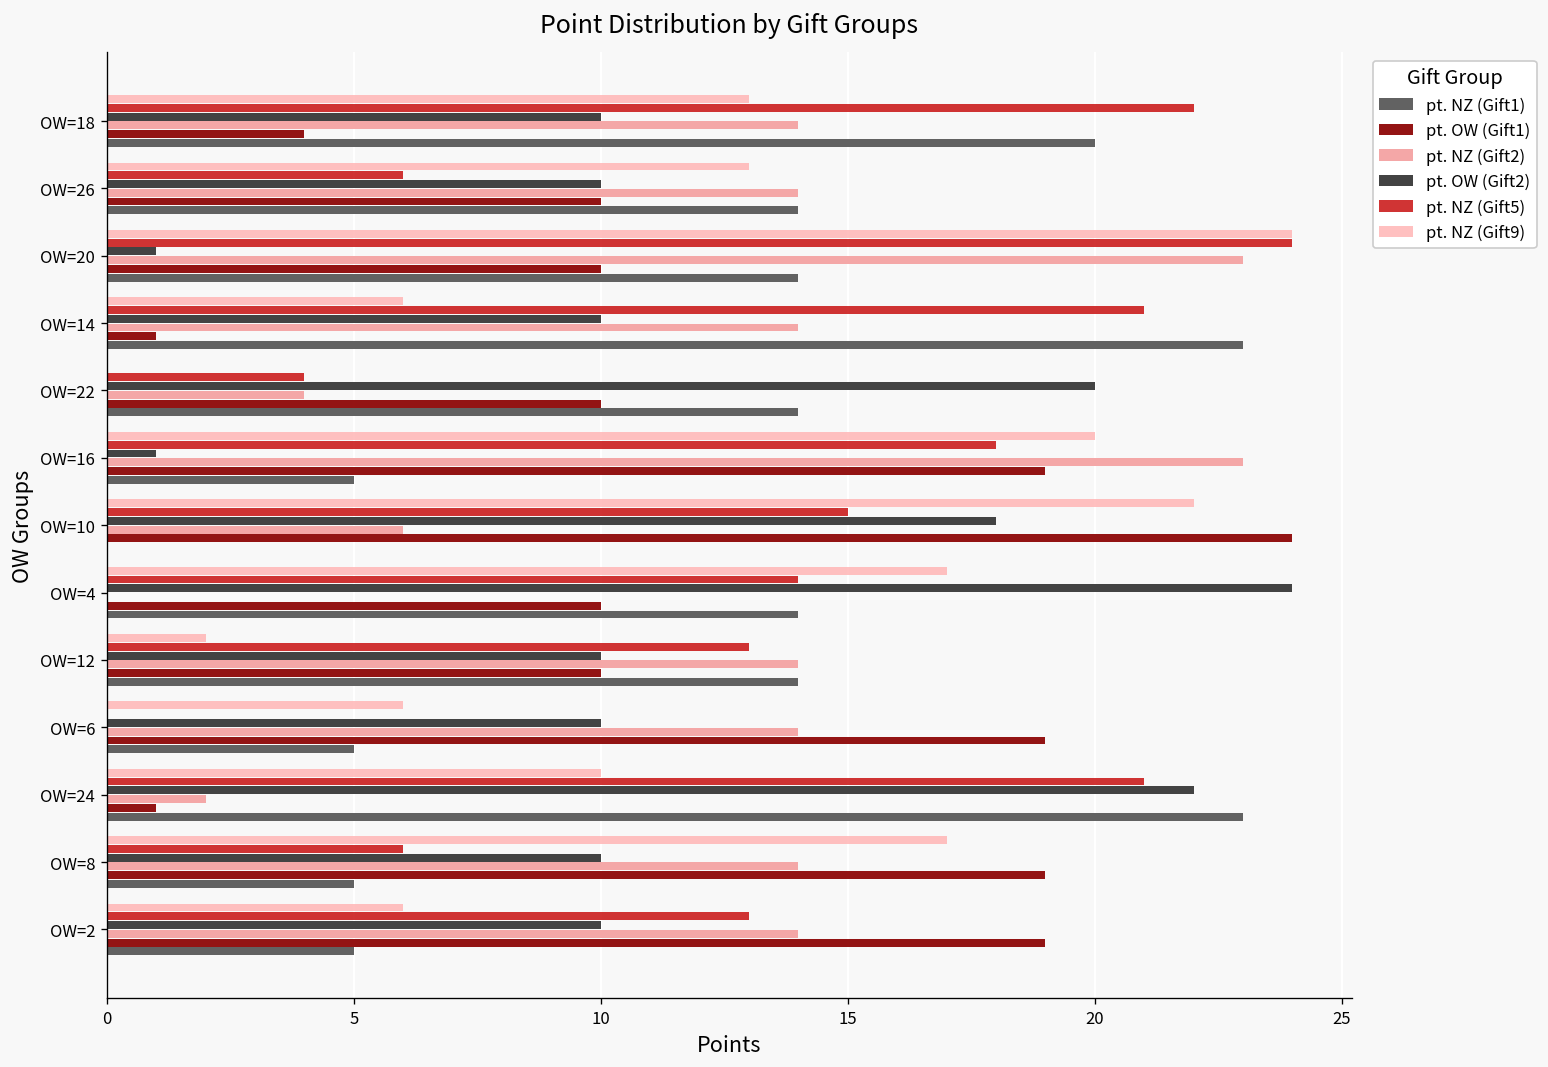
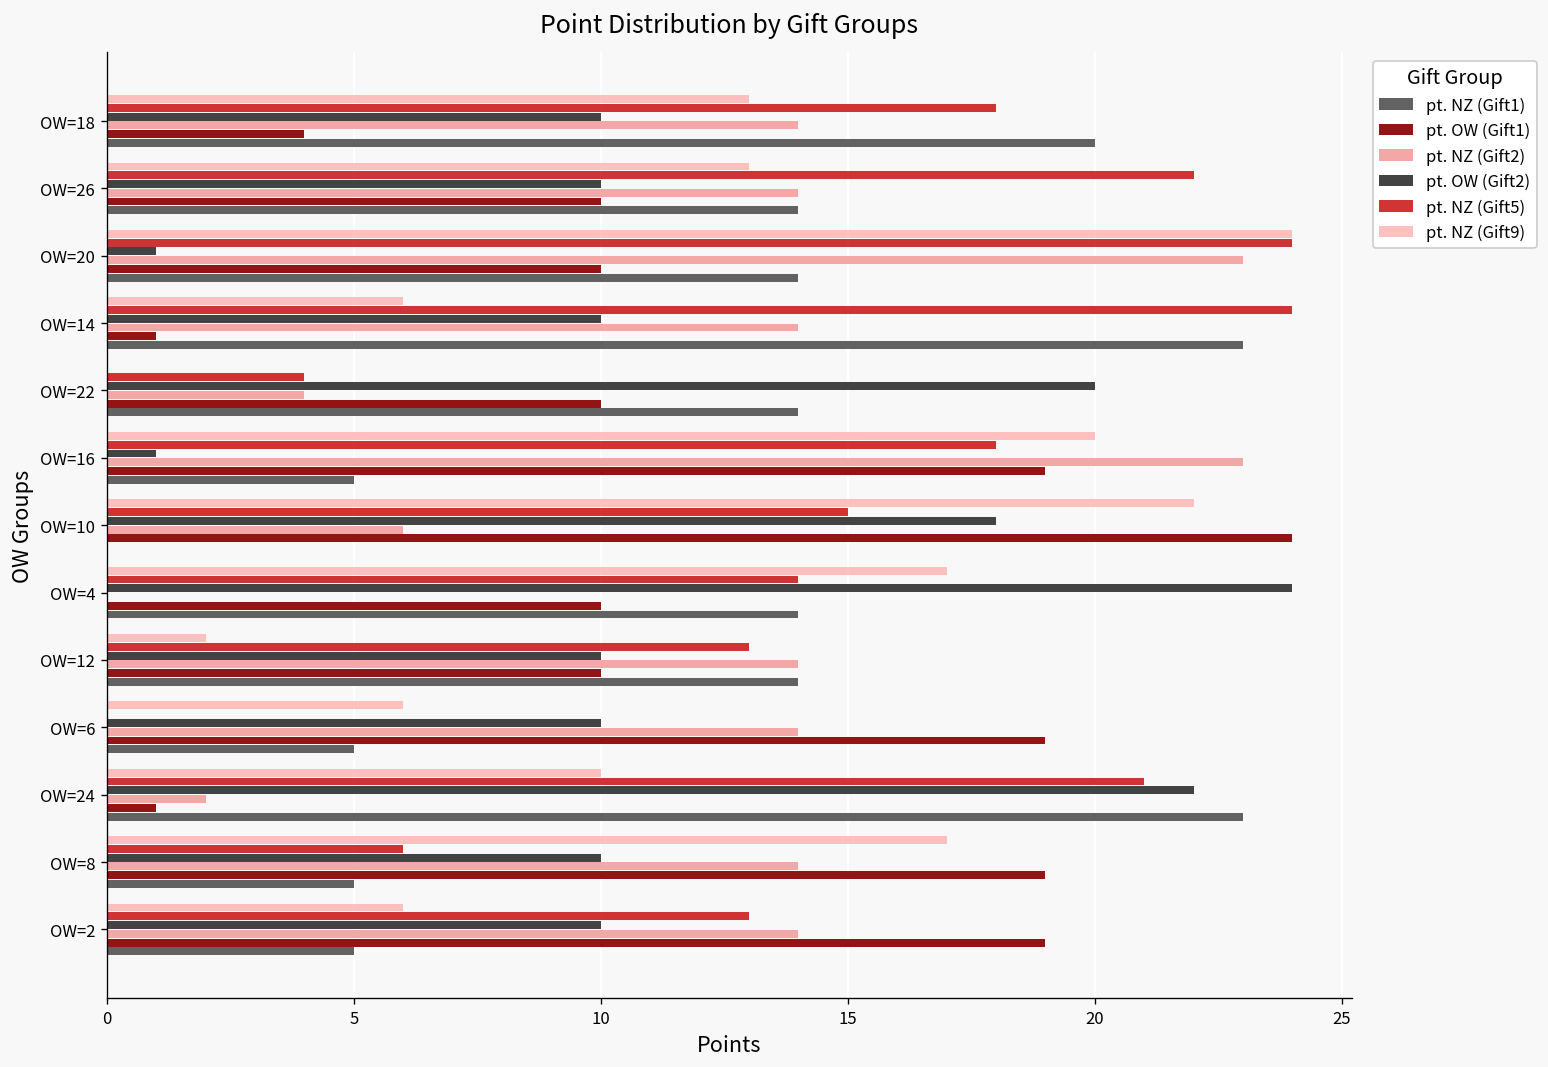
pt. NZ (Gift5), OW=18: 22 -> 18
pt. NZ (Gift5), OW=26: 6 -> 22
pt. NZ (Gift5), OW=14: 21 -> 24
